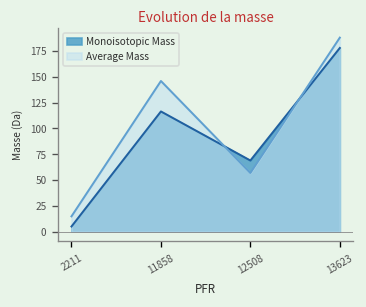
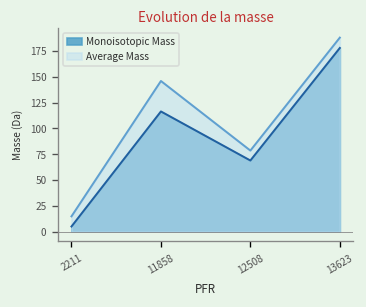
Average Mass, 12508: 60 -> 80
